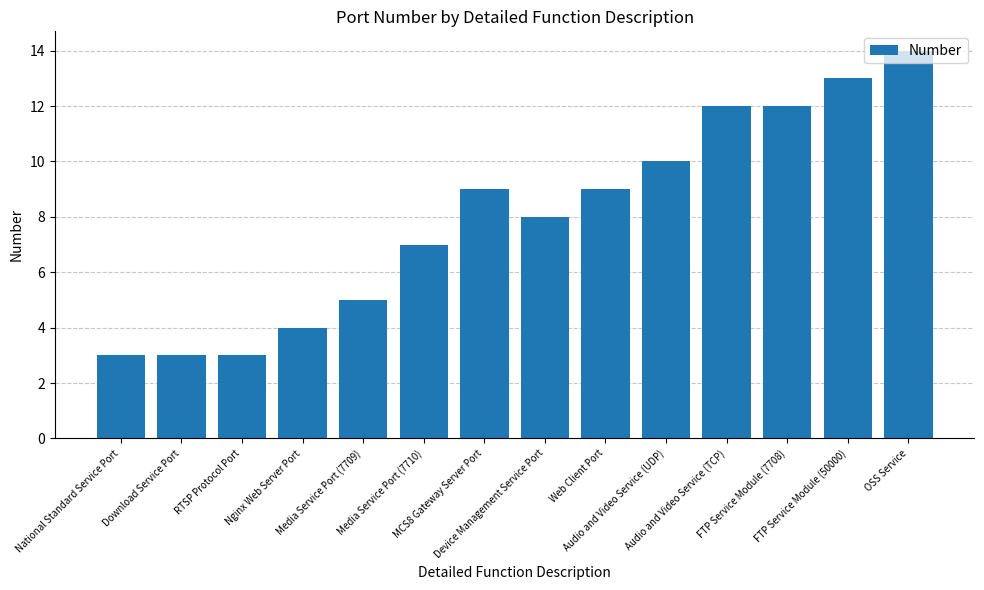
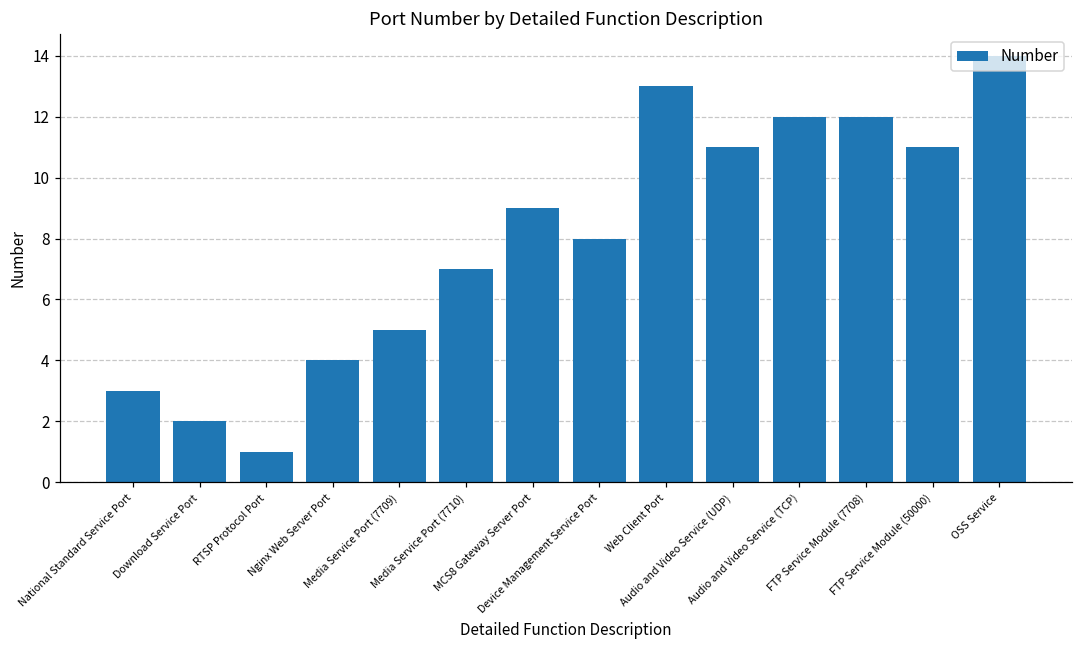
Download Service Port: 3 -> 2
RTSP Protocol Port: 3 -> 1
Web Client Port: 9 -> 13
Audio and Video Service (UDP): 10 -> 11
FTP Service Module (50000): 13 -> 11
